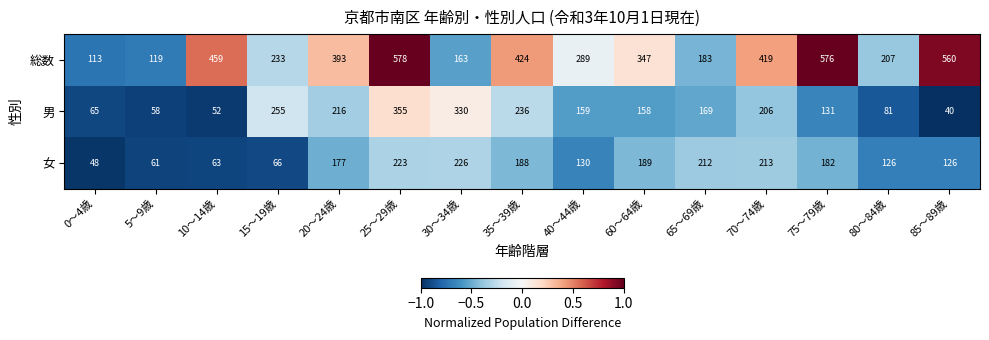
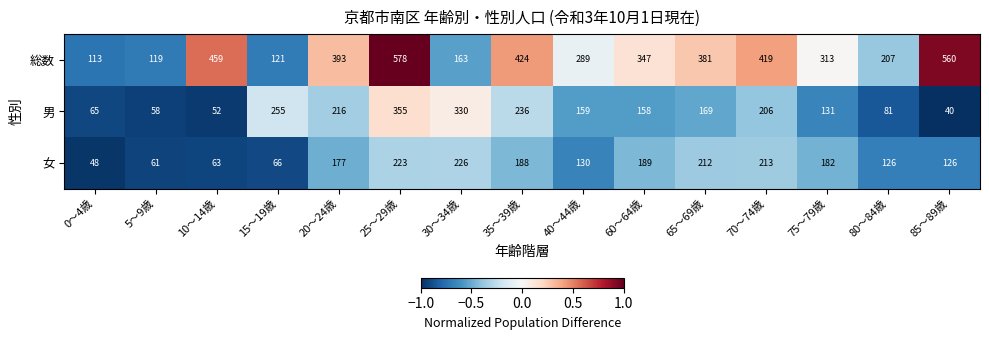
総数, 15～19歳: 233 -> 121
総数, 65～69歳: 183 -> 381
総数, 75～79歳: 576 -> 313
